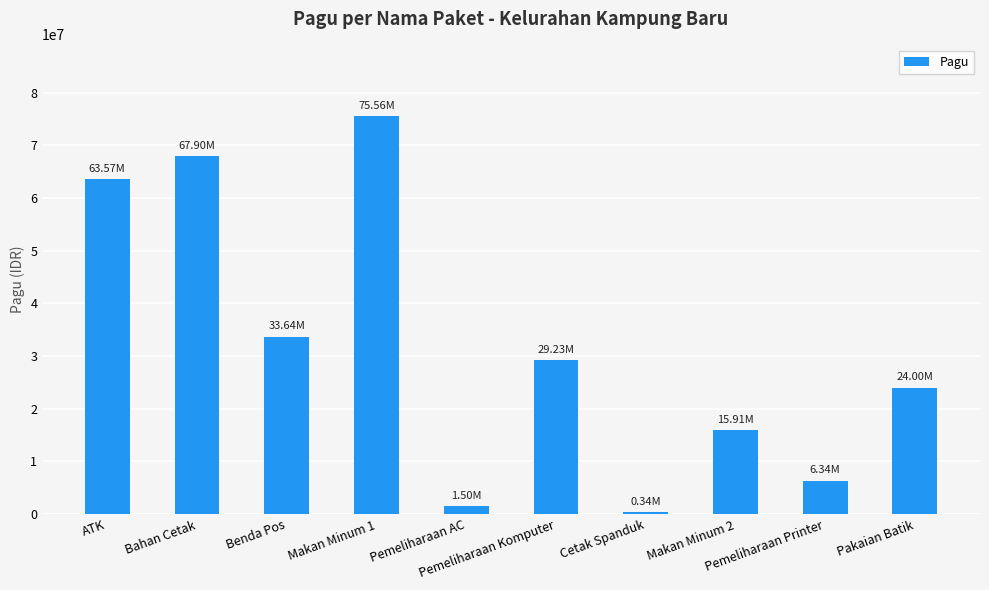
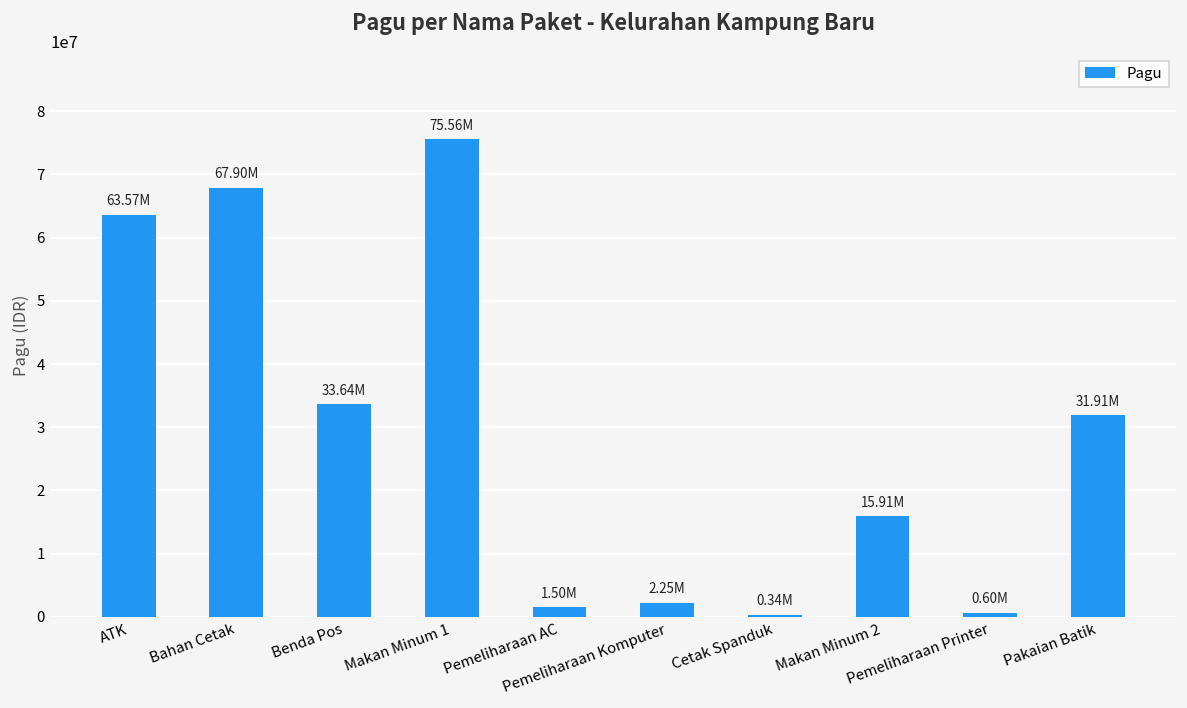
Pemeliharaan Komputer: 29.23M -> 2.25M
Pemeliharaan Printer: 6.34M -> 0.60M
Pakaian Batik: 24.00M -> 31.91M
